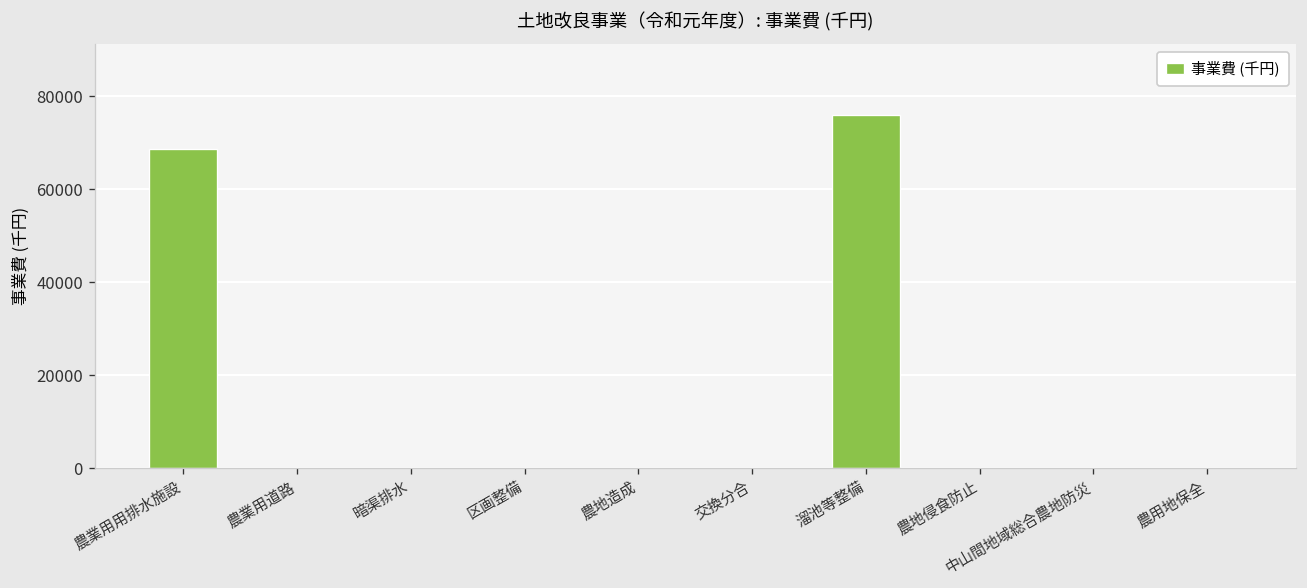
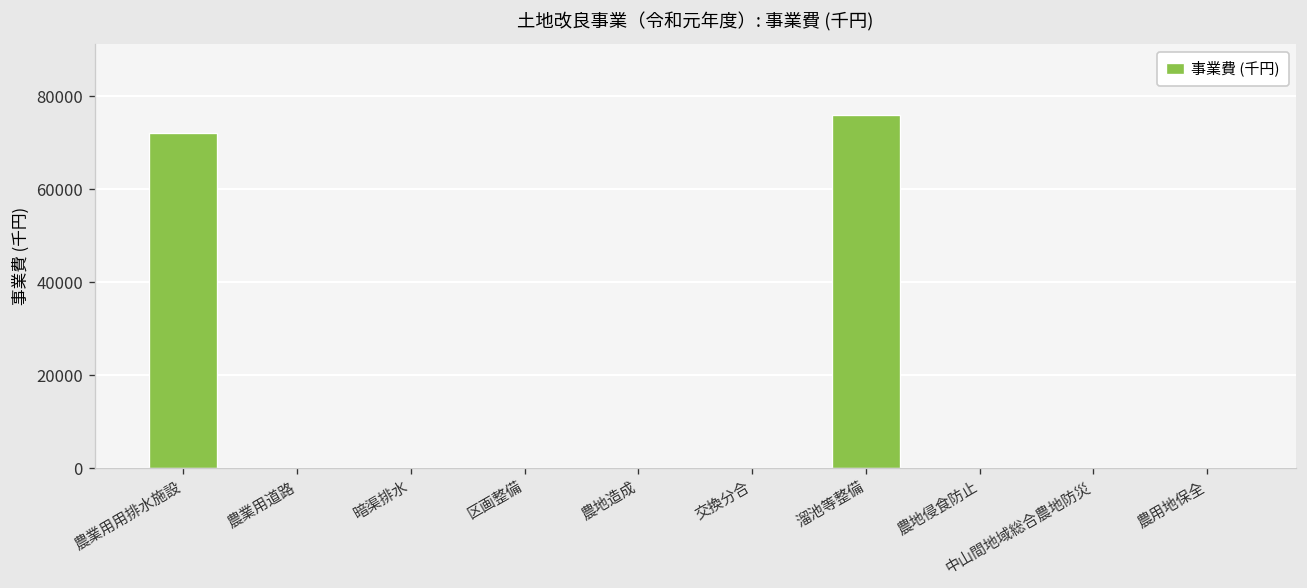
農業用用排水施設: 69000 -> 72000
